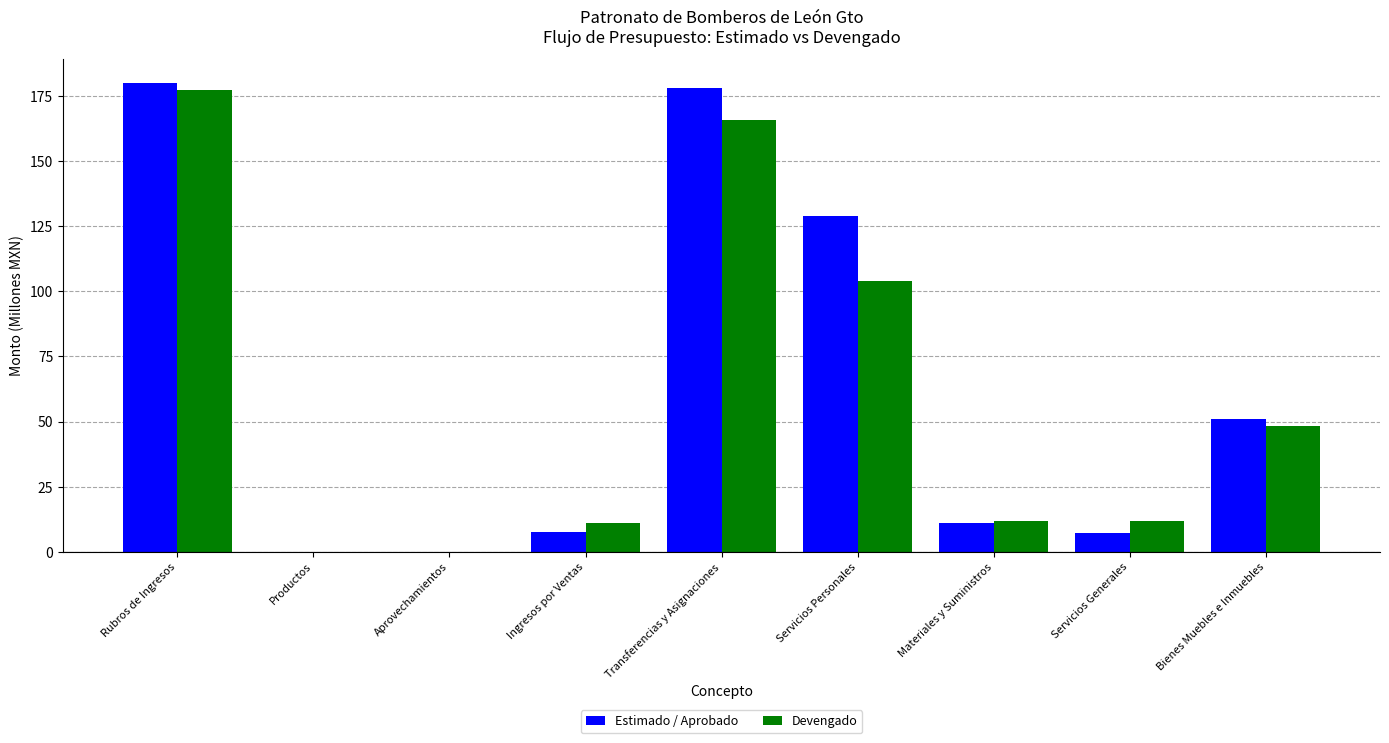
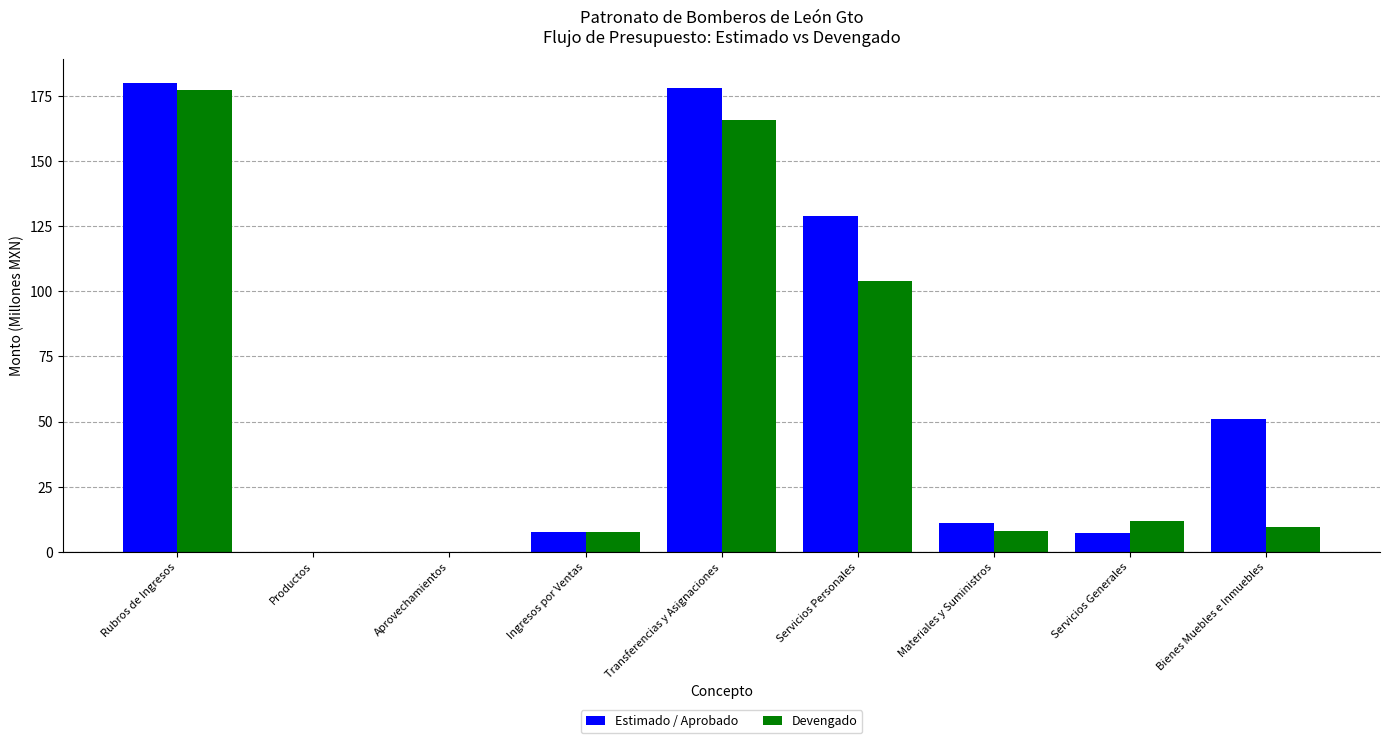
Devengado, Ingresos por Ventas: 11 -> 8
Devengado, Materiales y Suministros: 12 -> 8
Devengado, Bienes Muebles e Inmuebles: 48 -> 10
